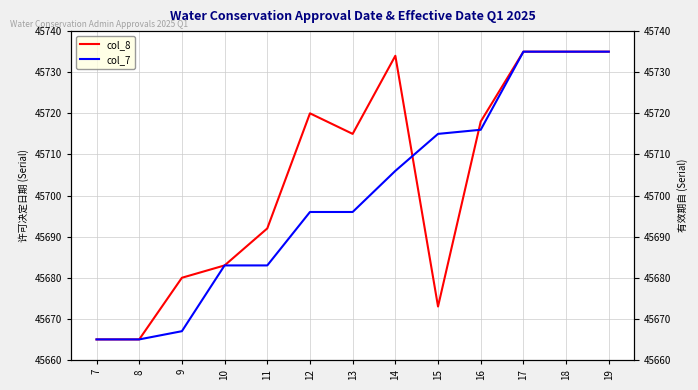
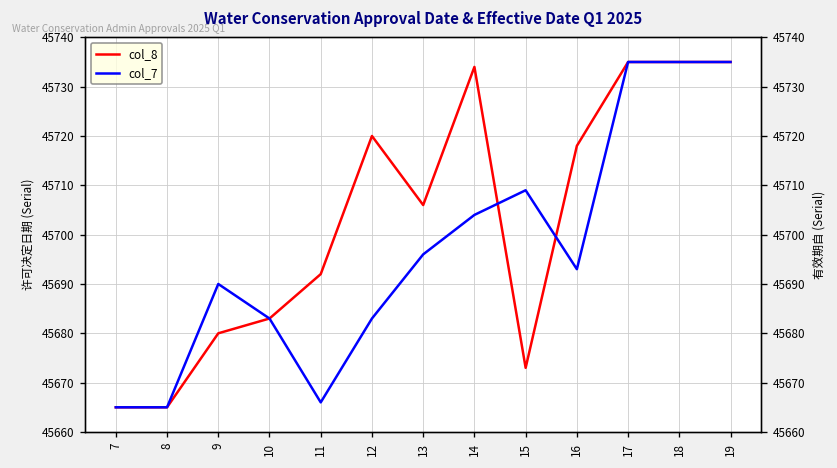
col_7, 9: 45667 -> 45690
col_7, 11: 45683 -> 45666
col_7, 12: 45696 -> 45683
col_8, 13: 45715 -> 45706
col_7, 14: 45706 -> 45704
col_7, 15: 45715 -> 45709
col_7, 16: 45716 -> 45693
